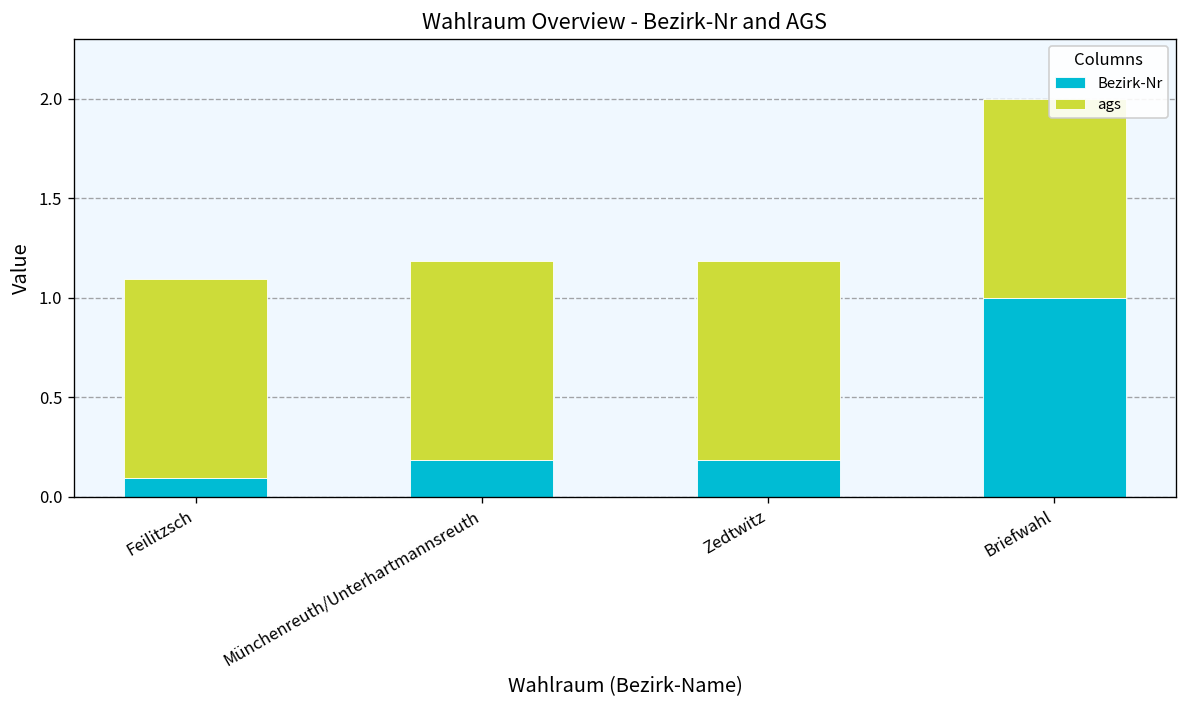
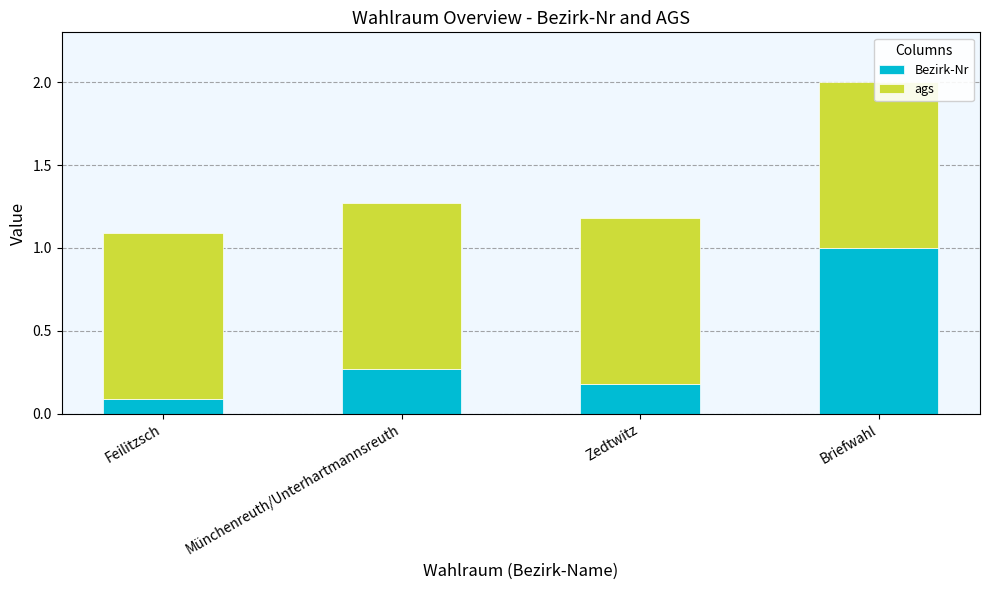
Bezirk-Nr, Münchenreuth/Unterhartmannsreuth: 0.18 -> 0.27
